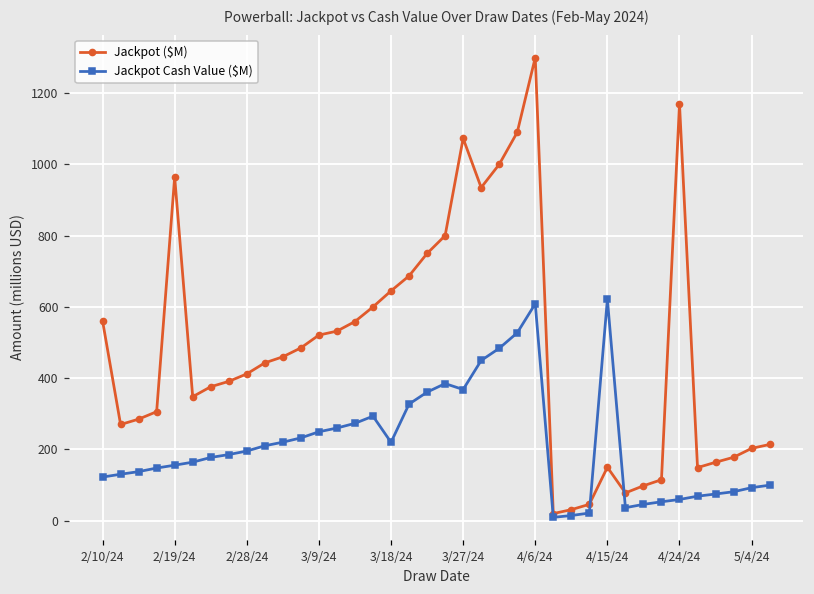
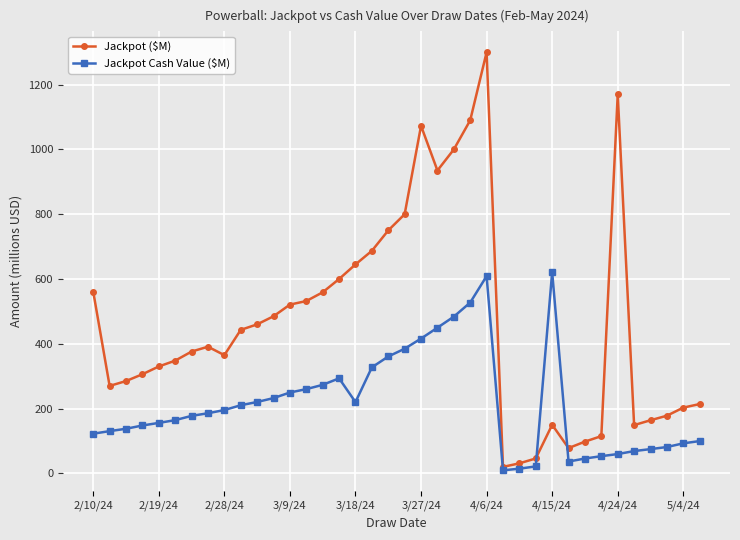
Jackpot ($M), 2/19/24: 970 -> 330
Jackpot ($M), 2/28/24: 410 -> 370
Jackpot Cash Value ($M), 3/27/24: 370 -> 420
